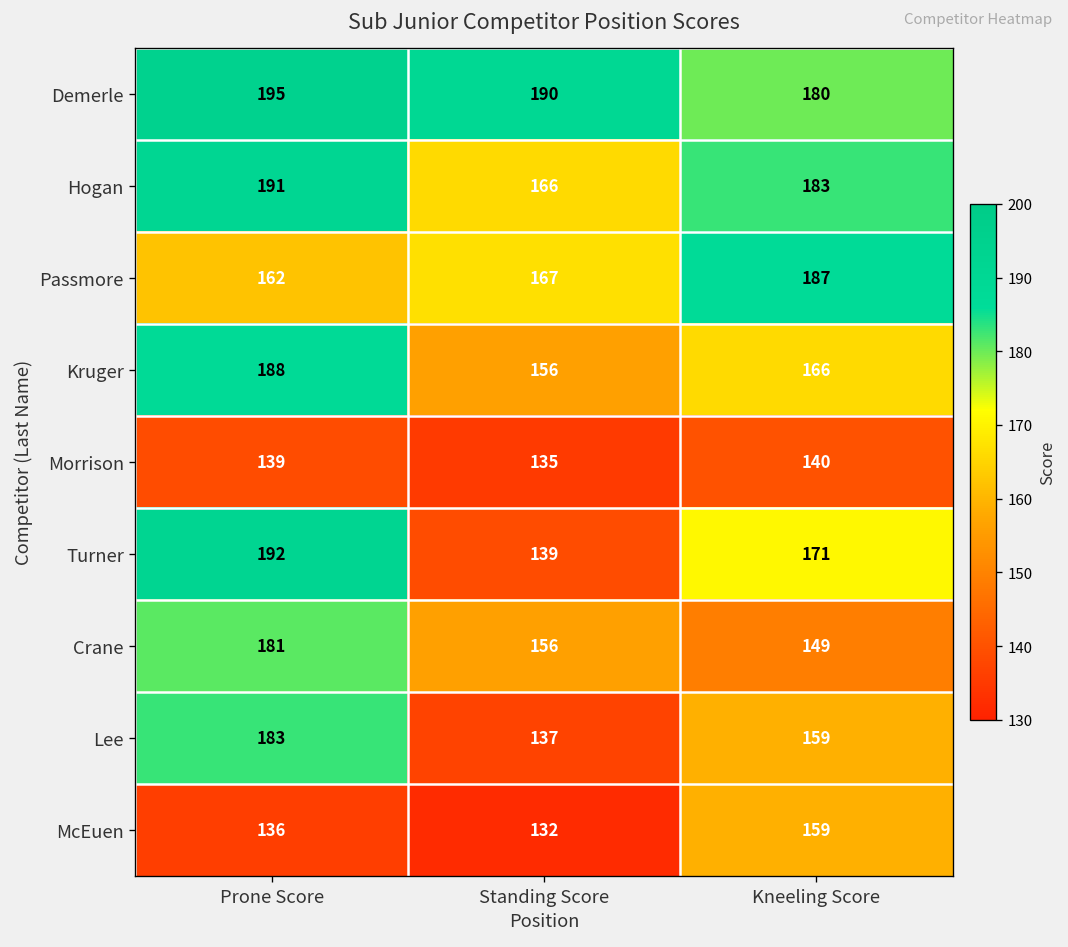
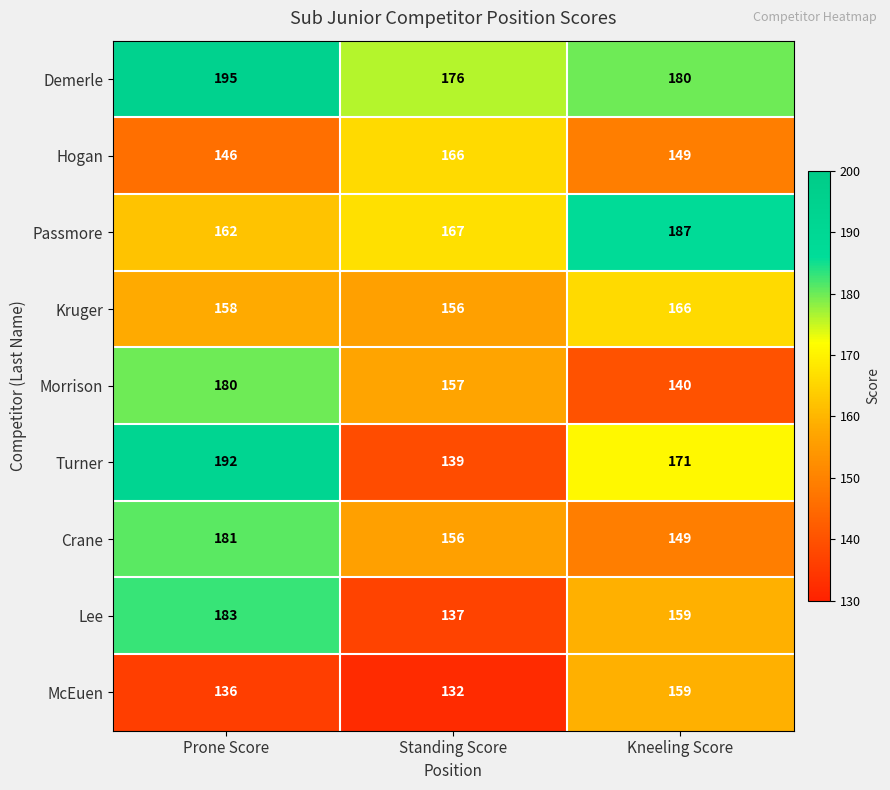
Demerle, Standing Score: 190 -> 176
Hogan, Prone Score: 191 -> 146
Hogan, Kneeling Score: 183 -> 149
Kruger, Prone Score: 188 -> 158
Morrison, Prone Score: 139 -> 180
Morrison, Standing Score: 135 -> 157
